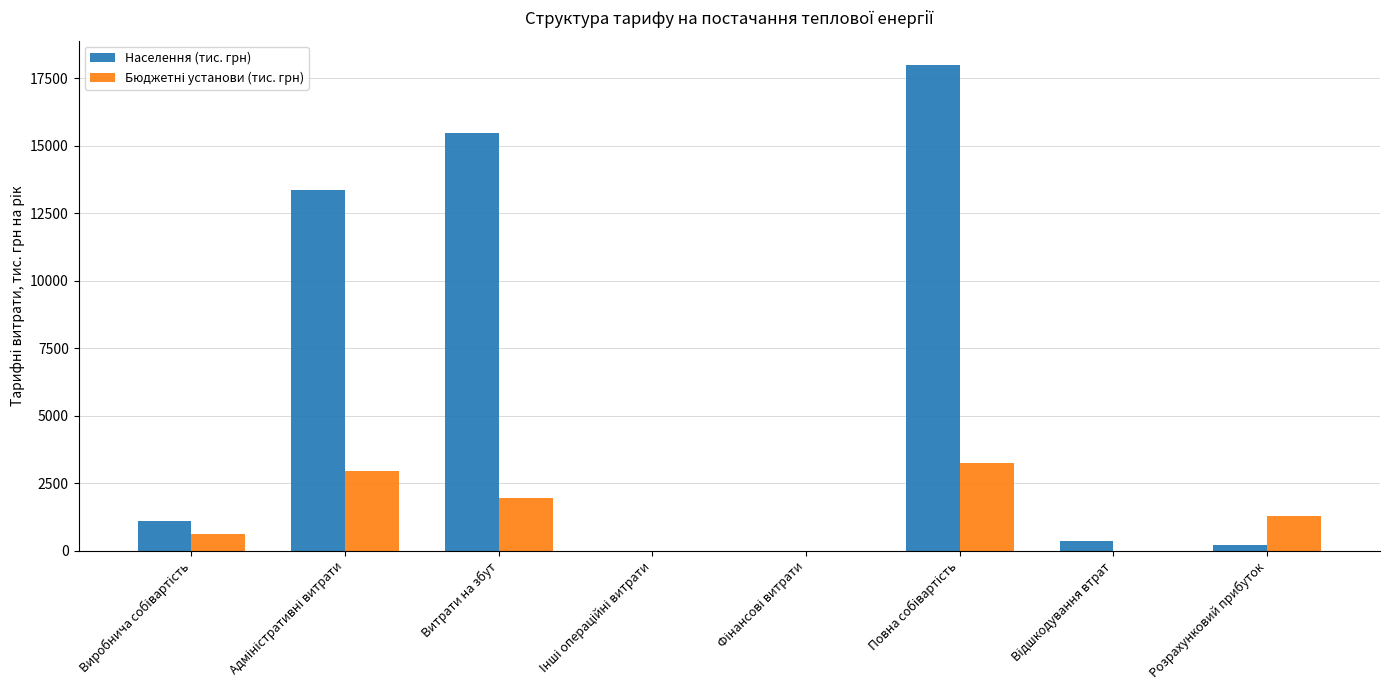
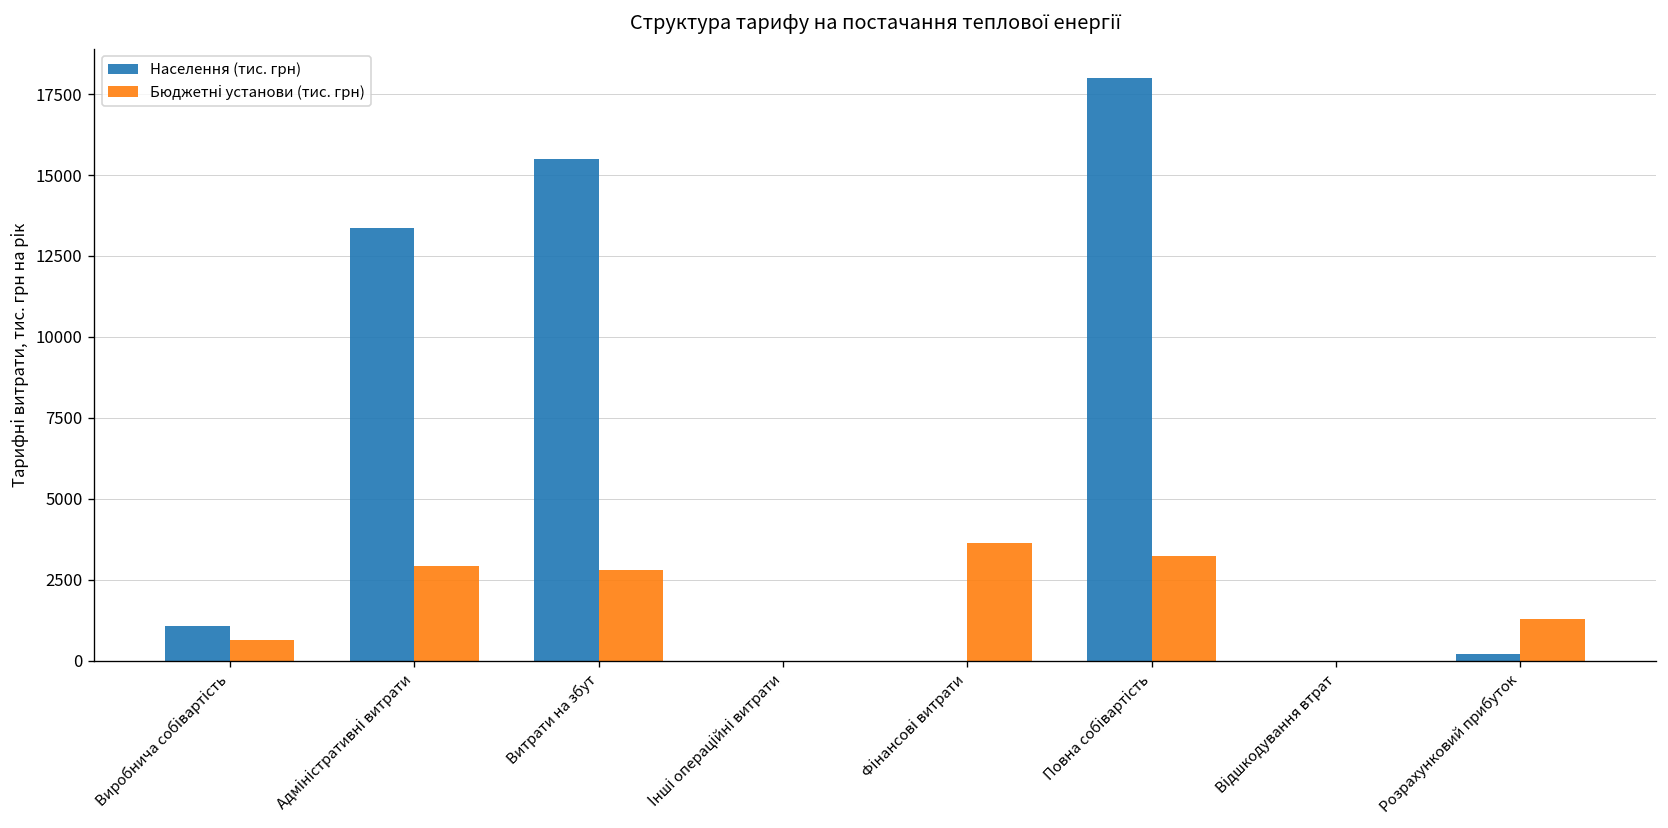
Бюджетні установи (тис. грн), Витрати на збут: 2000 -> 2800
Бюджетні установи (тис. грн), Фінансові витрати: 0 -> 3600
Населення (тис. грн), Відшкодування втрат: 400 -> 0
